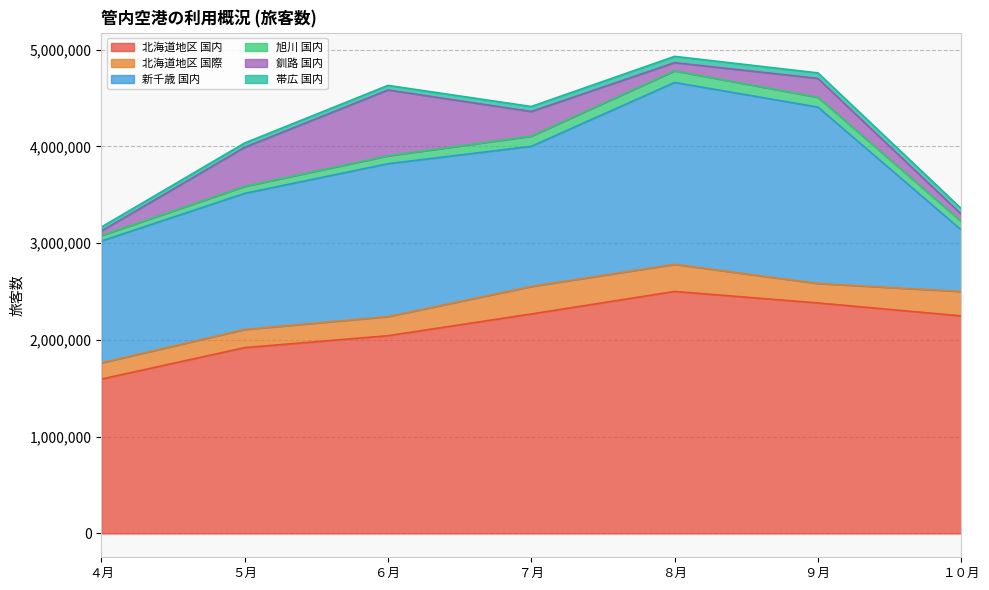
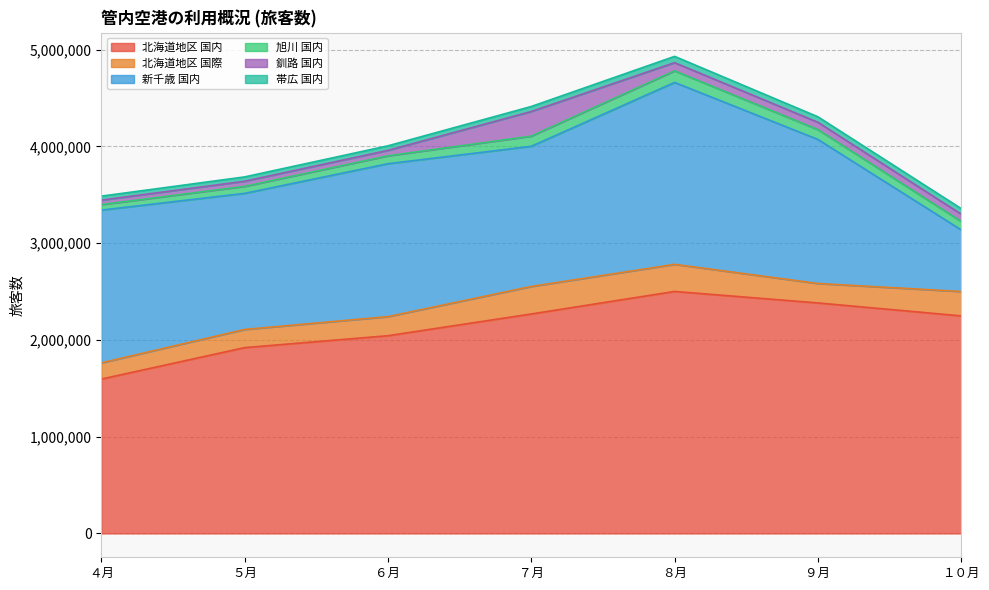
新千歳 国内, ４月: 1,300,000 -> 1,600,000
釧路 国内, ５月: 400,000 -> 100,000
釧路 国内, ６月: 700,000 -> 100,000
新千歳 国内, ９月: 1,800,000 -> 1,500,000
釧路 国内, ９月: 200,000 -> 100,000
